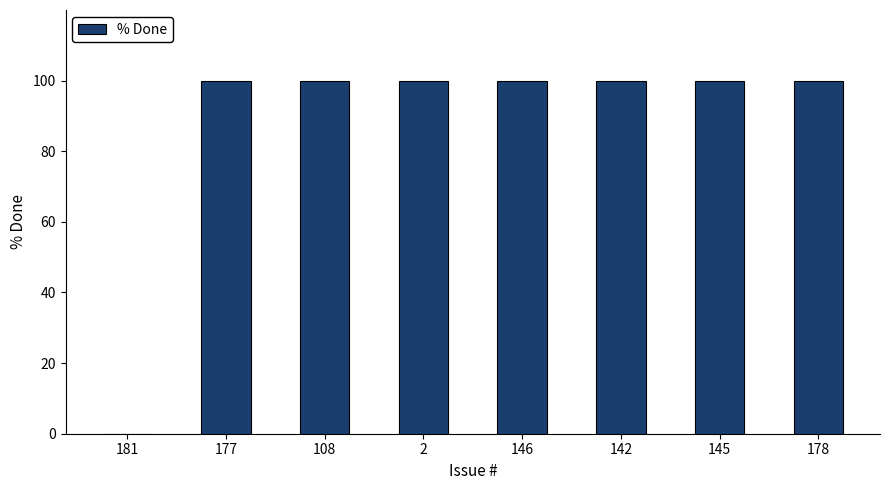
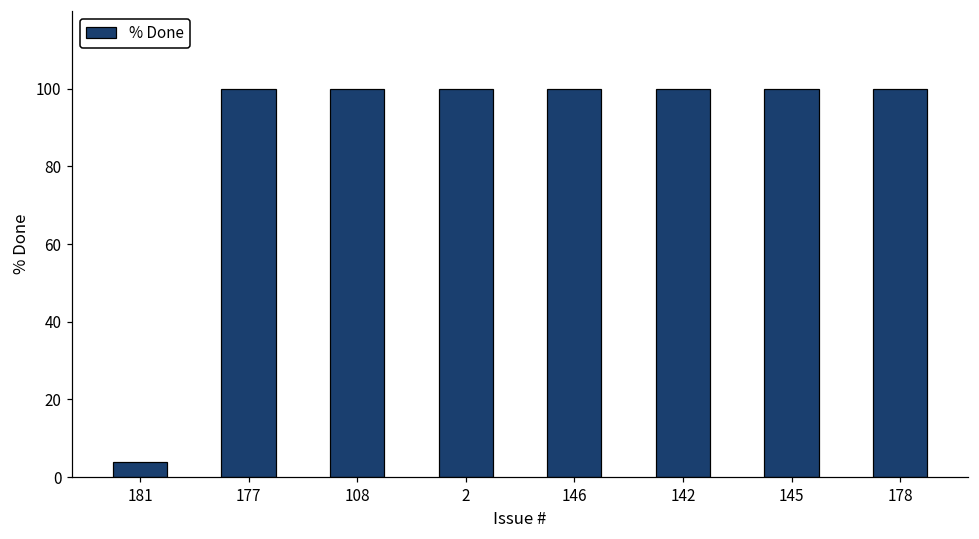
181: 0 -> 4
